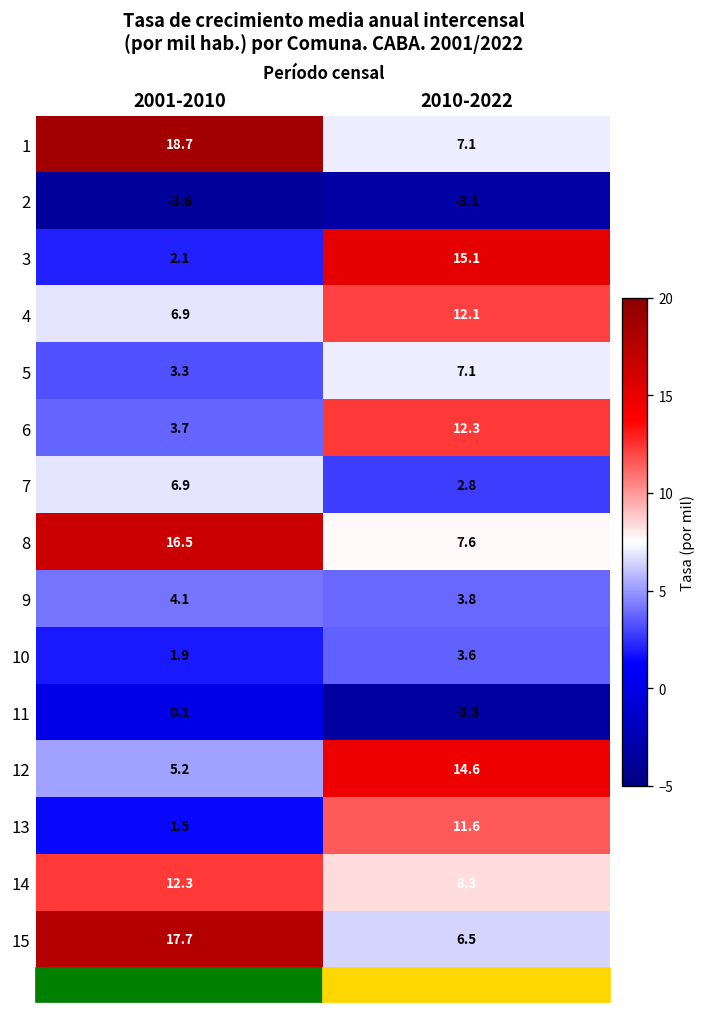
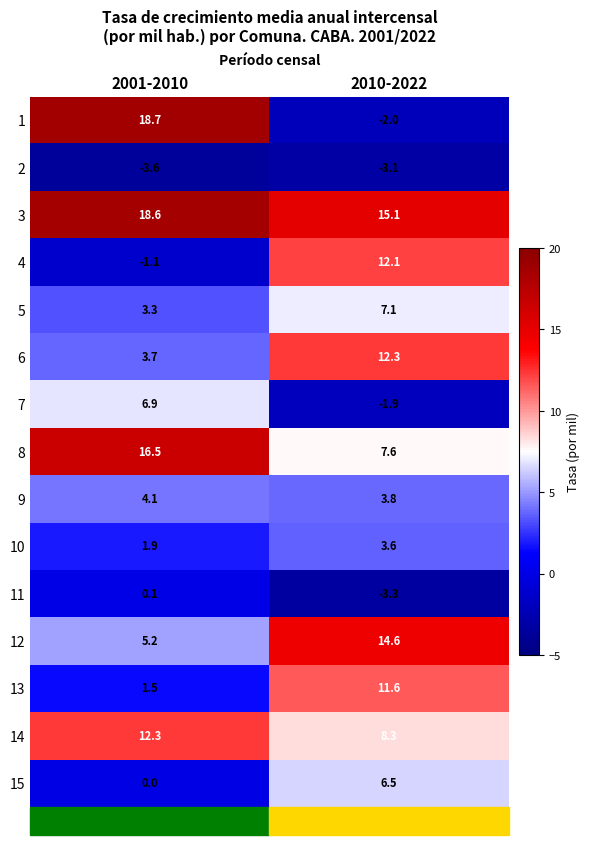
1, 2010-2022: 7.1 -> -2.0
3, 2001-2010: 2.1 -> 18.6
4, 2001-2010: 6.9 -> -1.1
7, 2010-2022: 2.8 -> -1.9
15, 2001-2010: 17.7 -> 0.0
